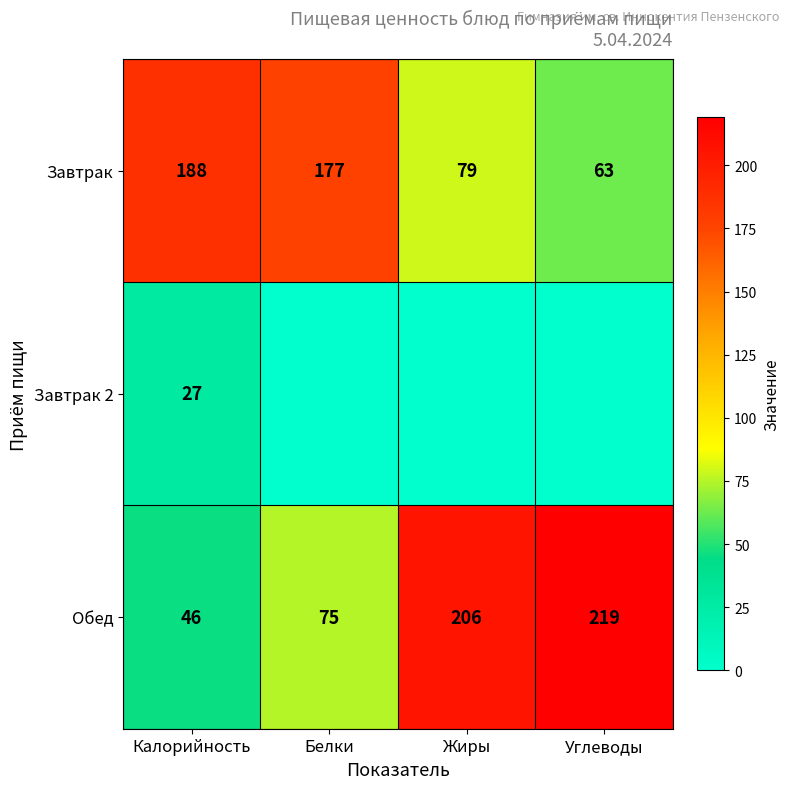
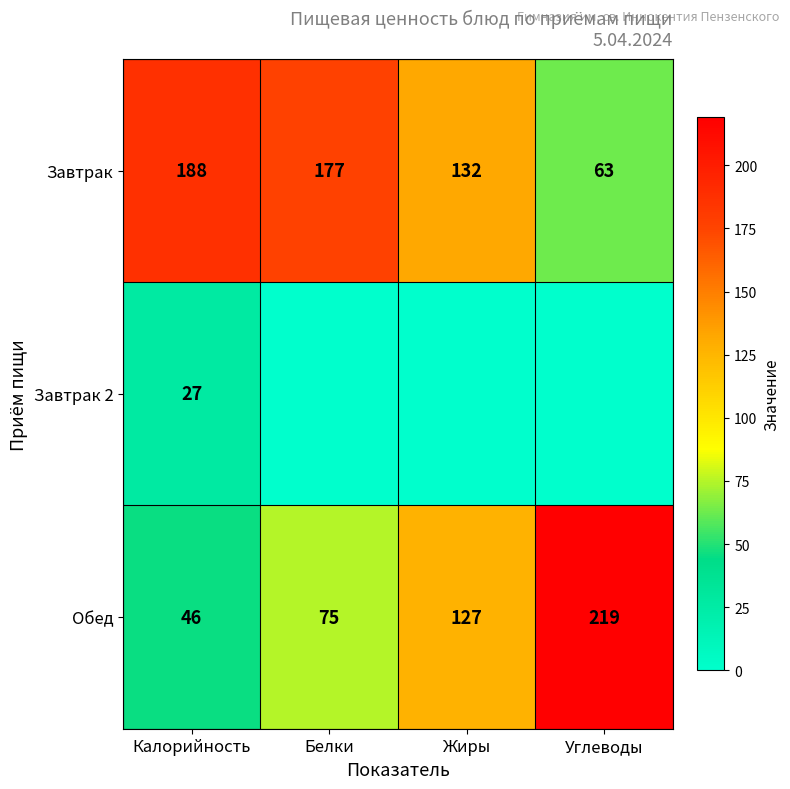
Завтрак, Жиры: 79 -> 132
Обед, Жиры: 206 -> 127
